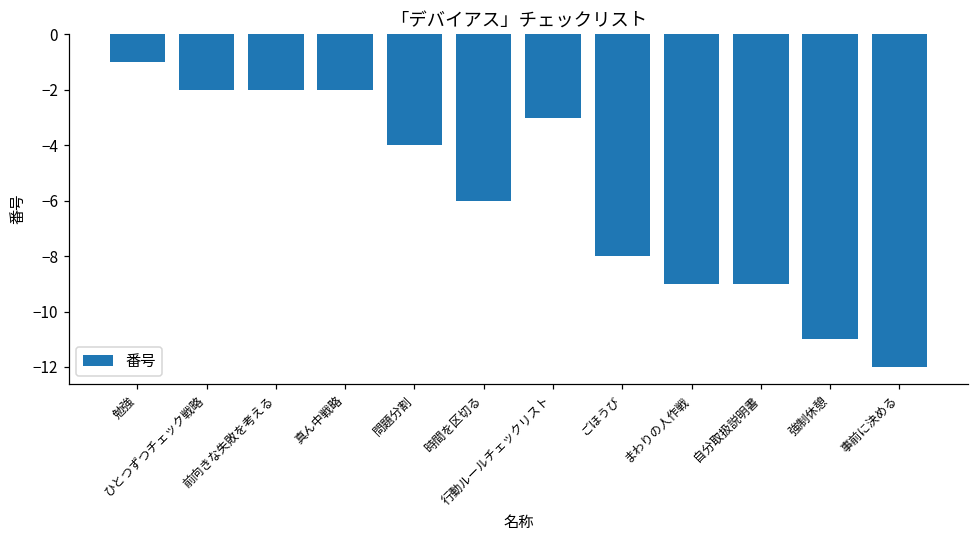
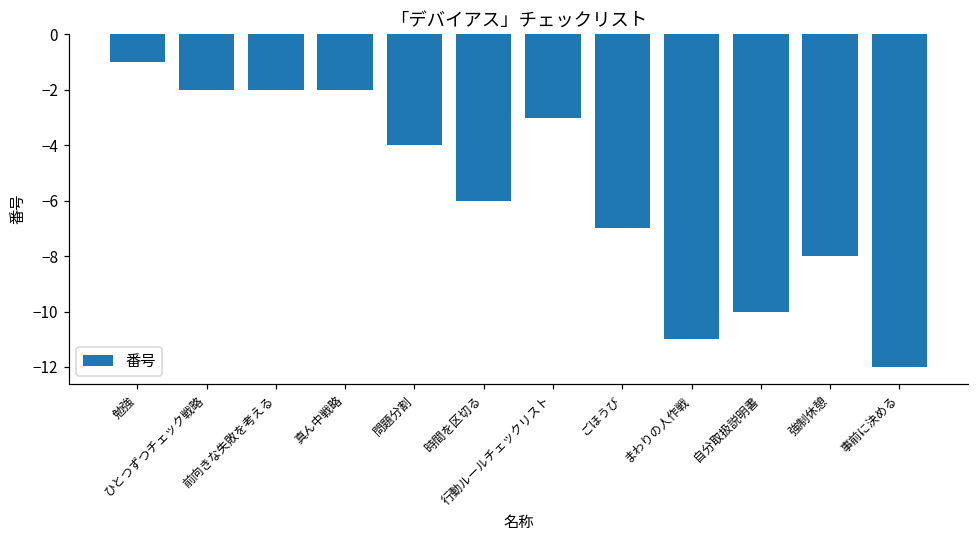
ごほうび: -8.0 -> -7.0
まわりの人作戦: -9.0 -> -11.0
自分取扱説明書: -9.0 -> -10.0
強制休憩: -11.0 -> -8.0
